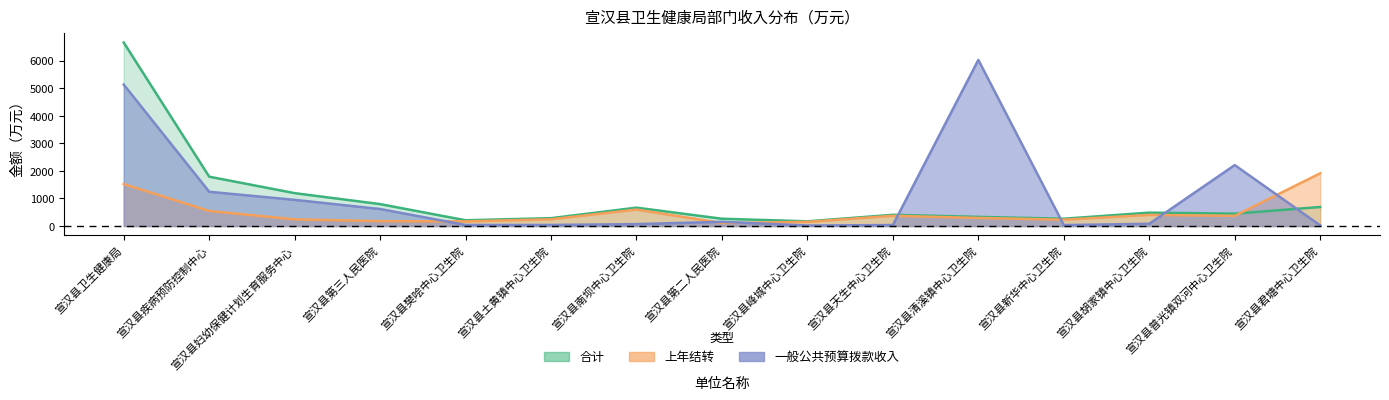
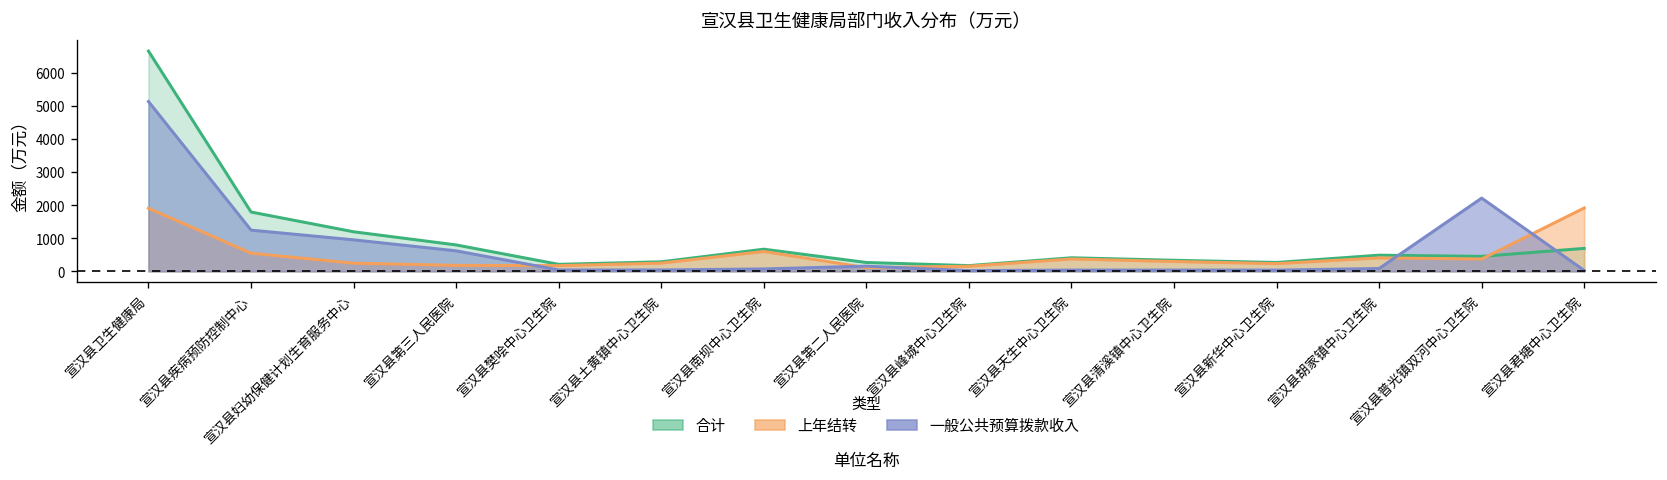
上年结转, 宣汉县卫生健康局: 1500 -> 1900
一般公共预算拨款收入, 宣汉县清溪镇中心卫生院: 6000 -> 0
